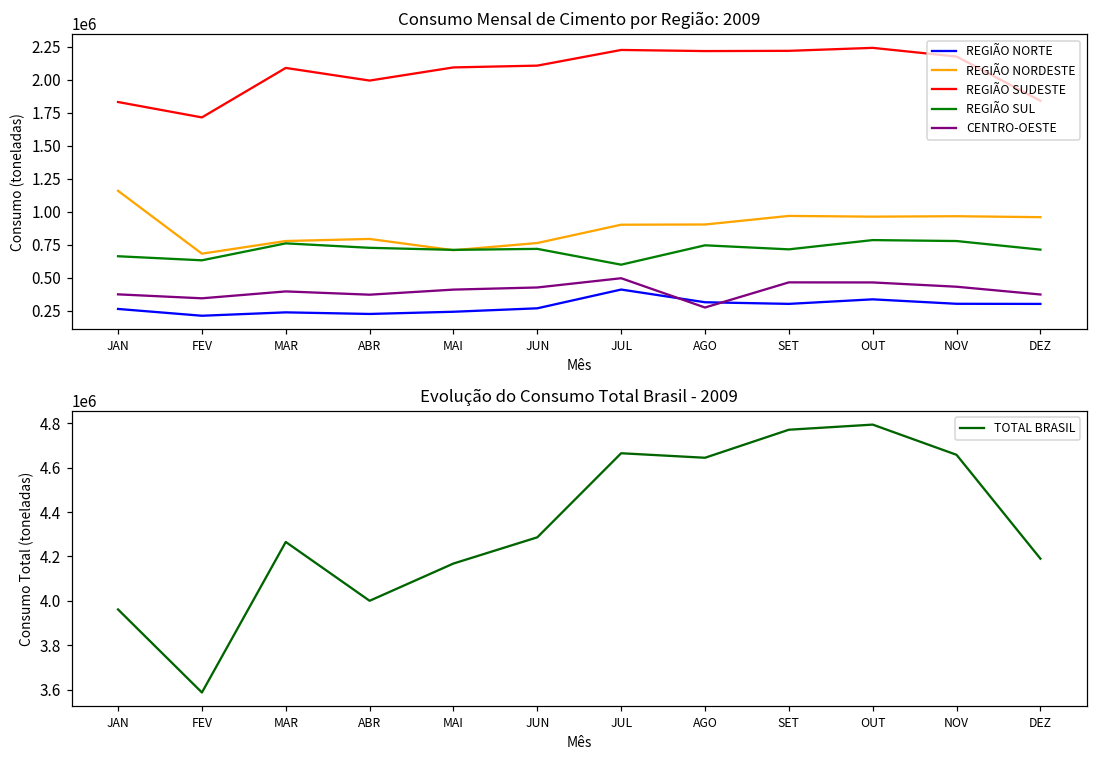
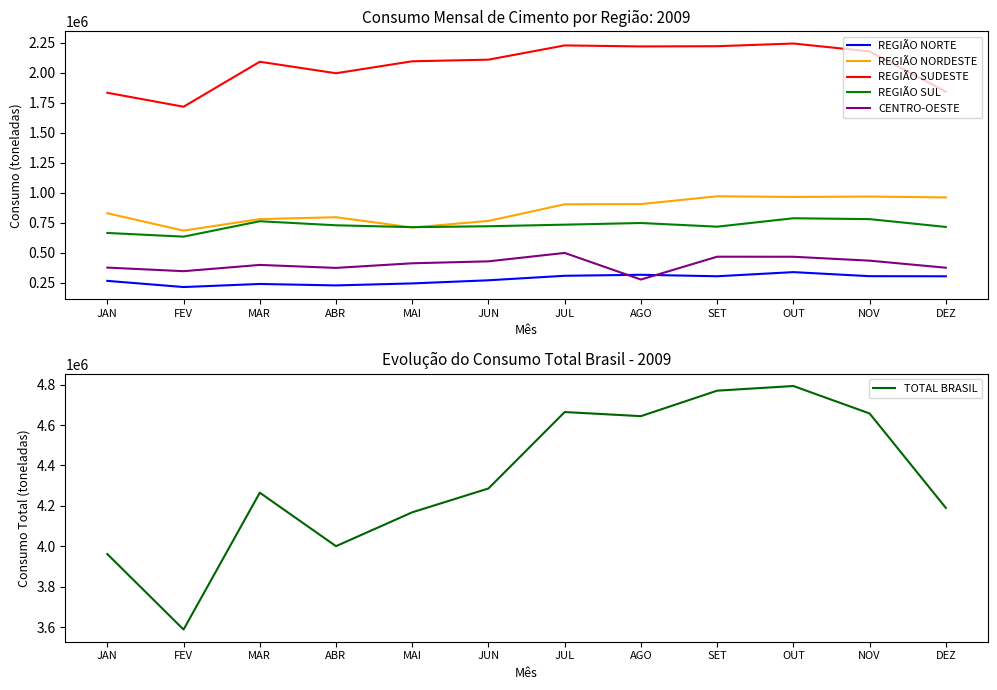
Consumo Mensal de Cimento por Região: 2009, REGIÃO NORDESTE, JAN: 1160000 -> 830000
Consumo Mensal de Cimento por Região: 2009, REGIÃO NORTE, JUL: 410000 -> 310000
Consumo Mensal de Cimento por Região: 2009, REGIÃO SUL, JUL: 600000 -> 730000
